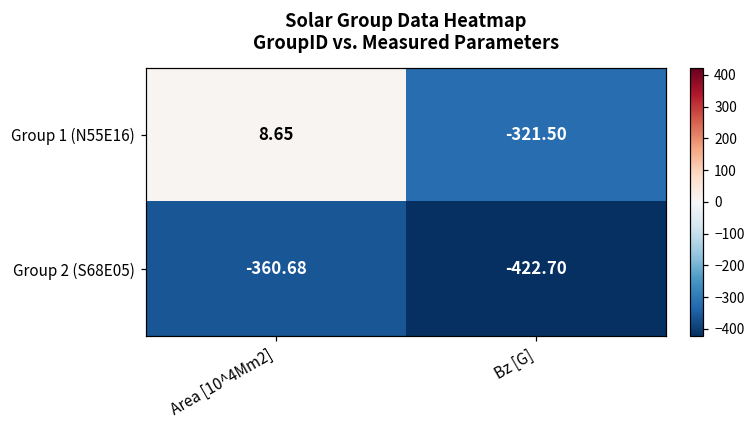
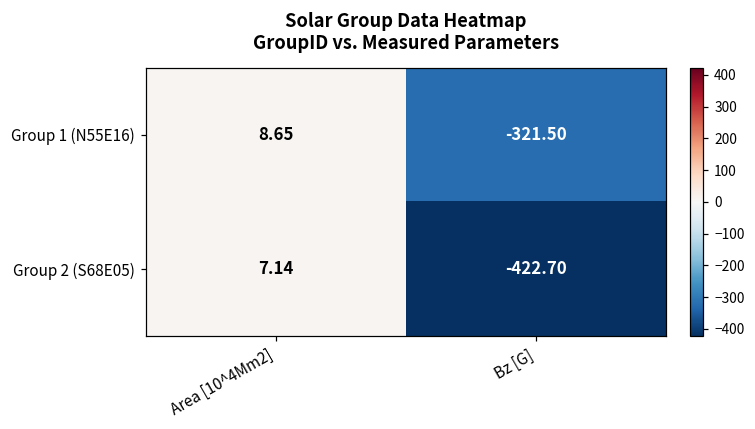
Group 2 (S68E05), Area [10^4Mm2]: -360.68 -> 7.14
